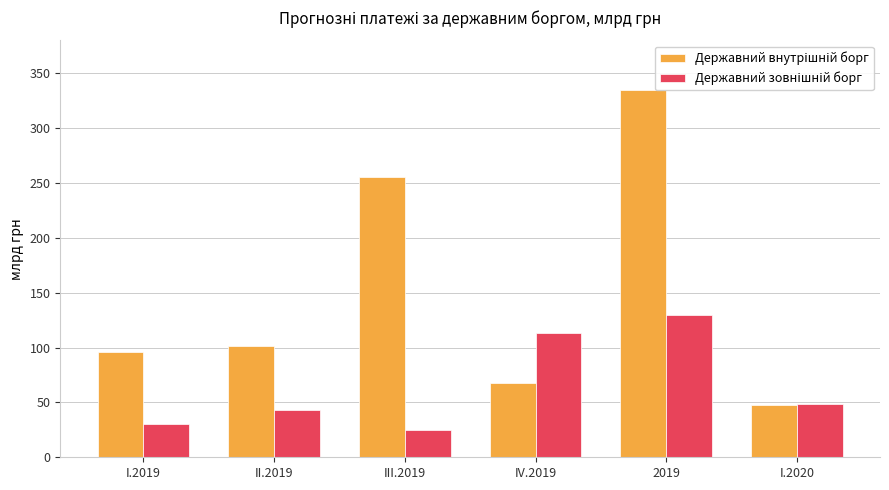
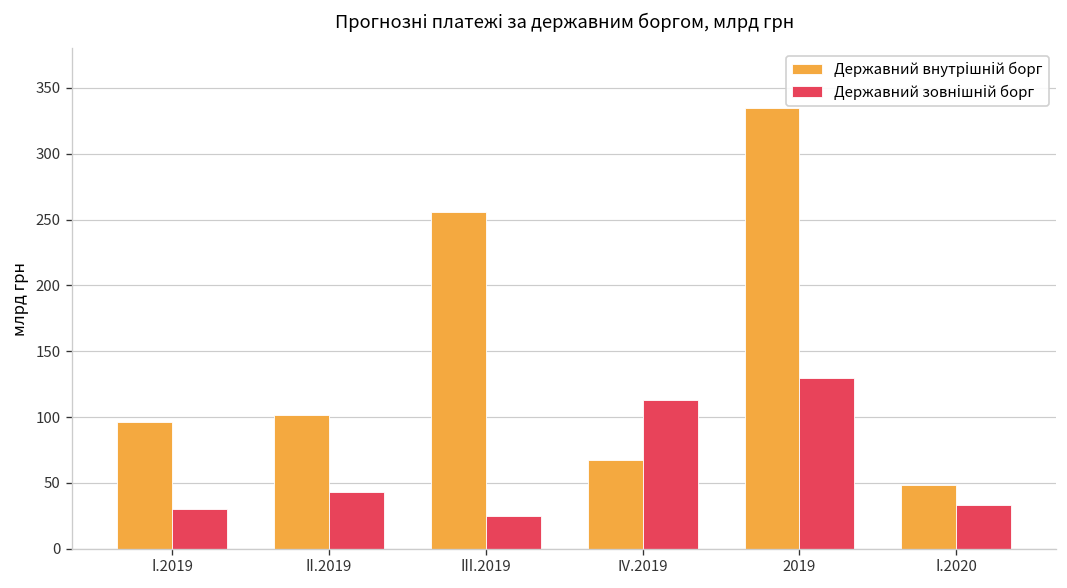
Державний зовнішній борг, І.2020: 48 -> 34
